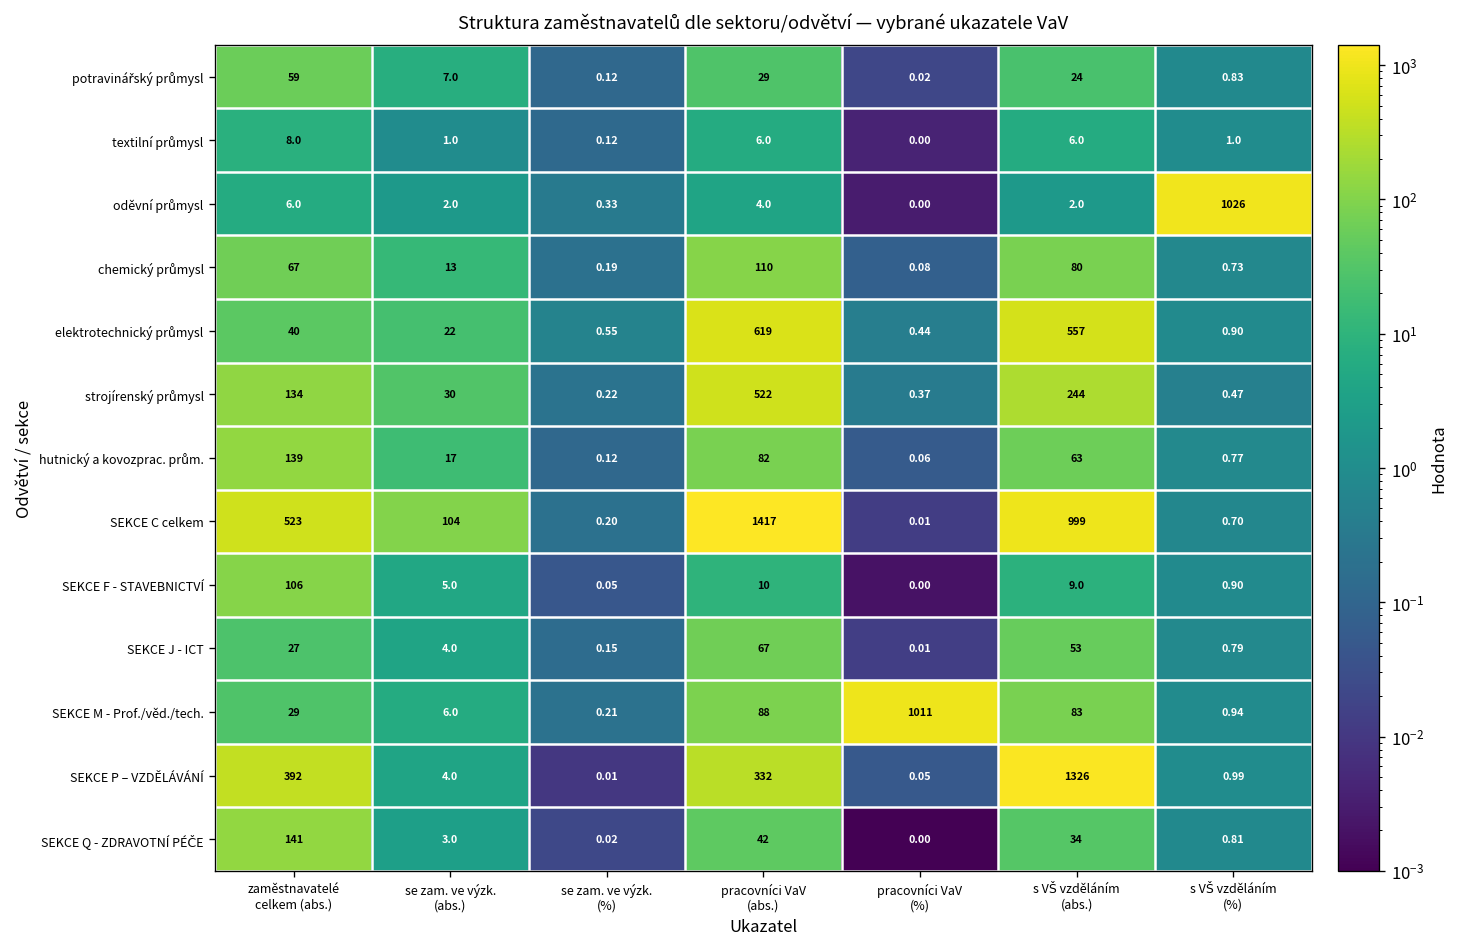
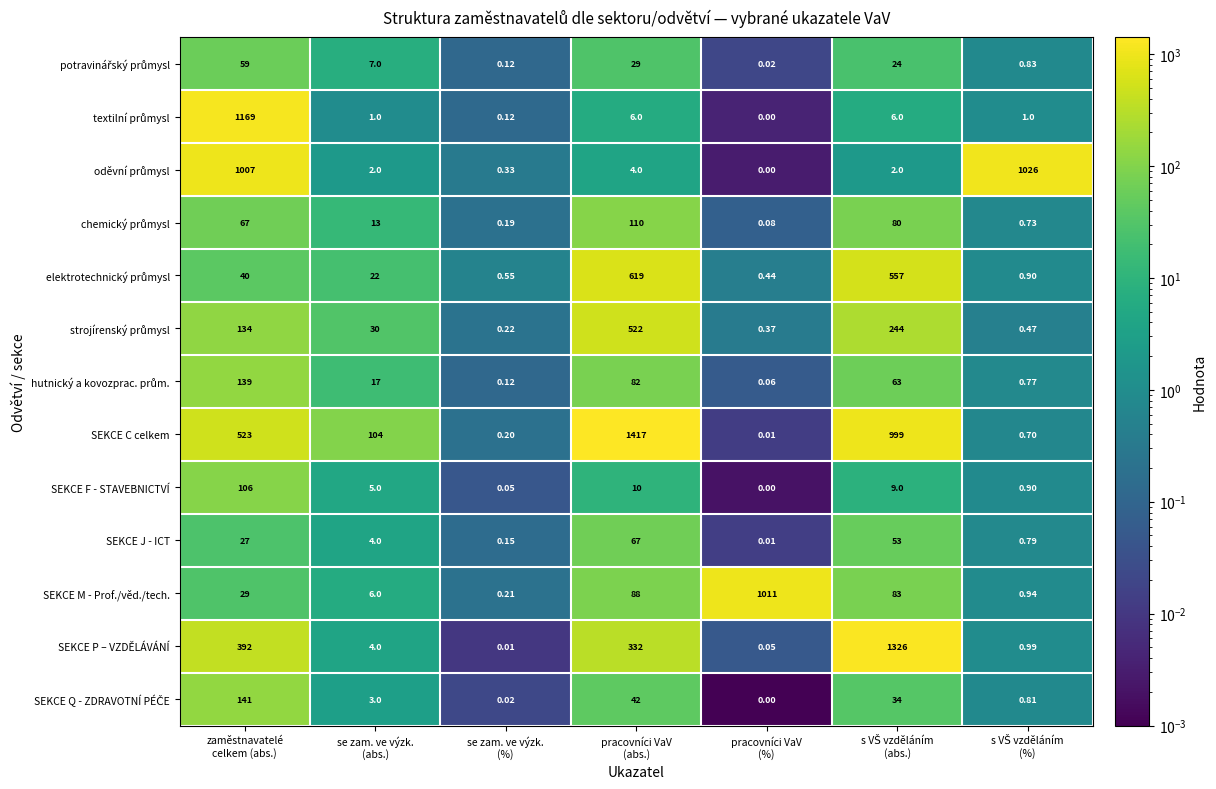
textilní průmysl, zaměstnavatelé celkem (abs.): 8.0 -> 1169
oděvní průmysl, zaměstnavatelé celkem (abs.): 6.0 -> 1007
